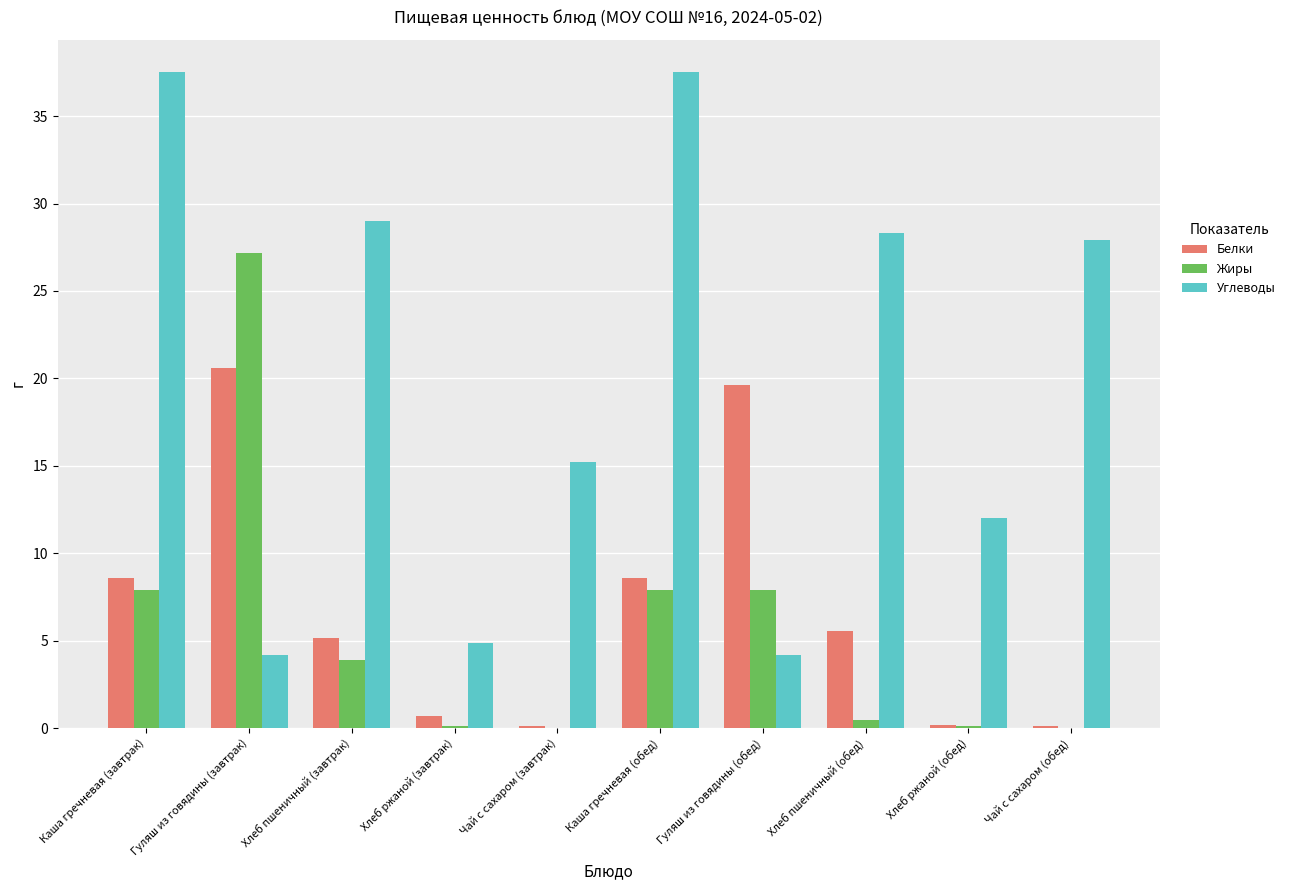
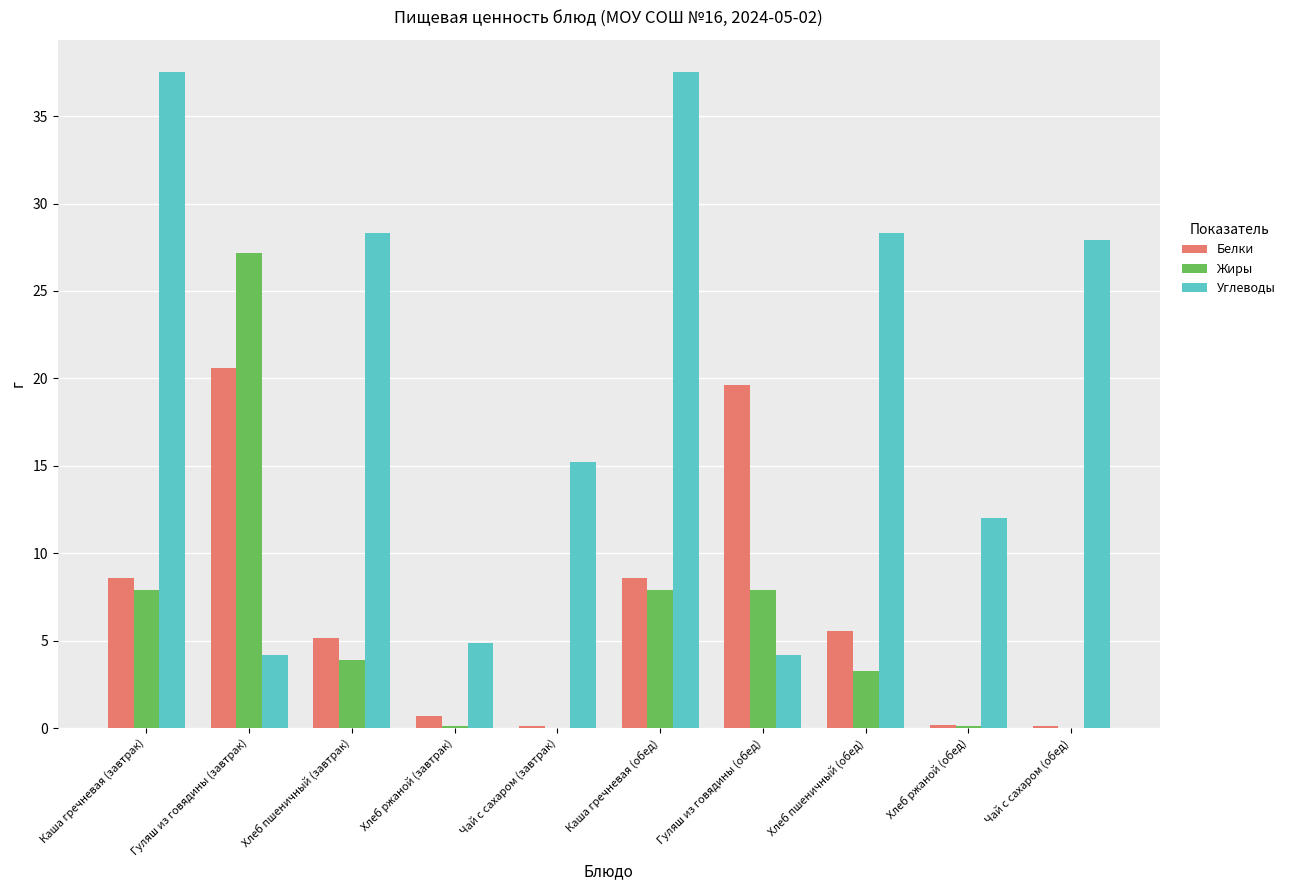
Углеводы, Хлеб пшеничный (завтрак): 29.0 -> 28.3
Жиры, Хлеб пшеничный (обед): 0.5 -> 3.2
